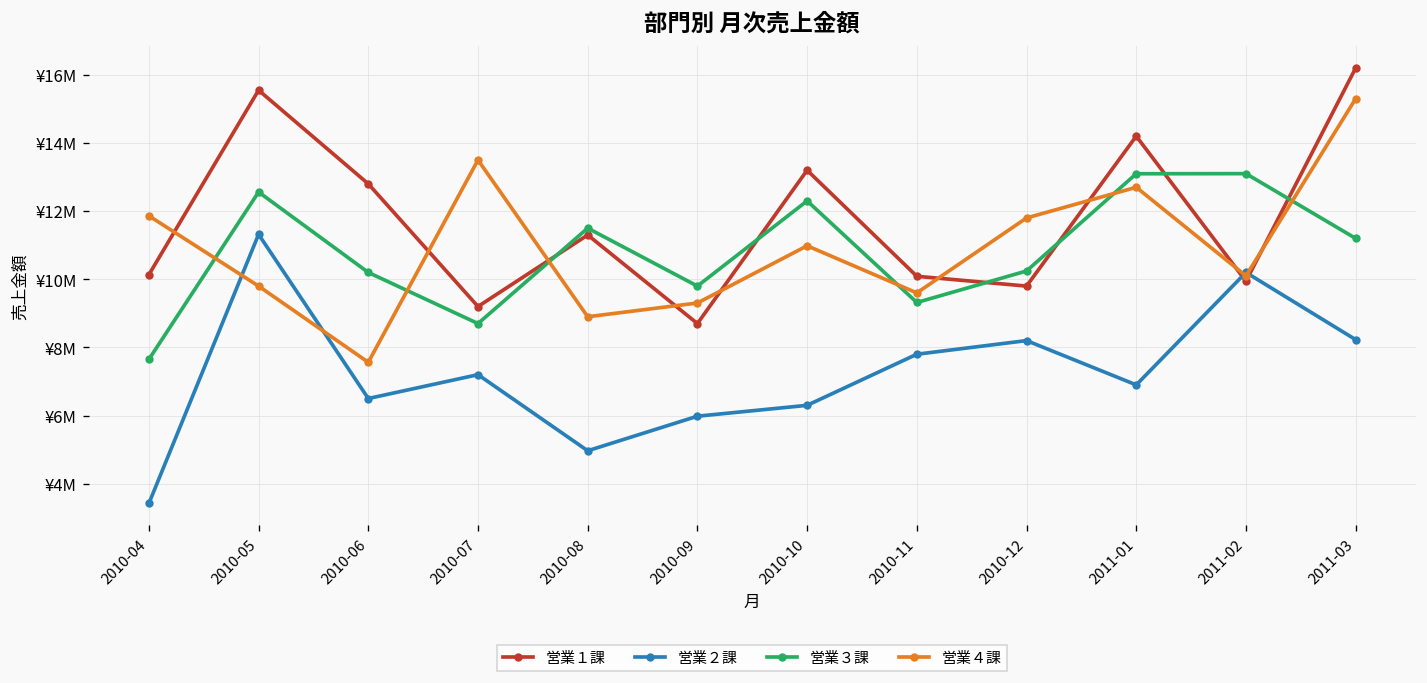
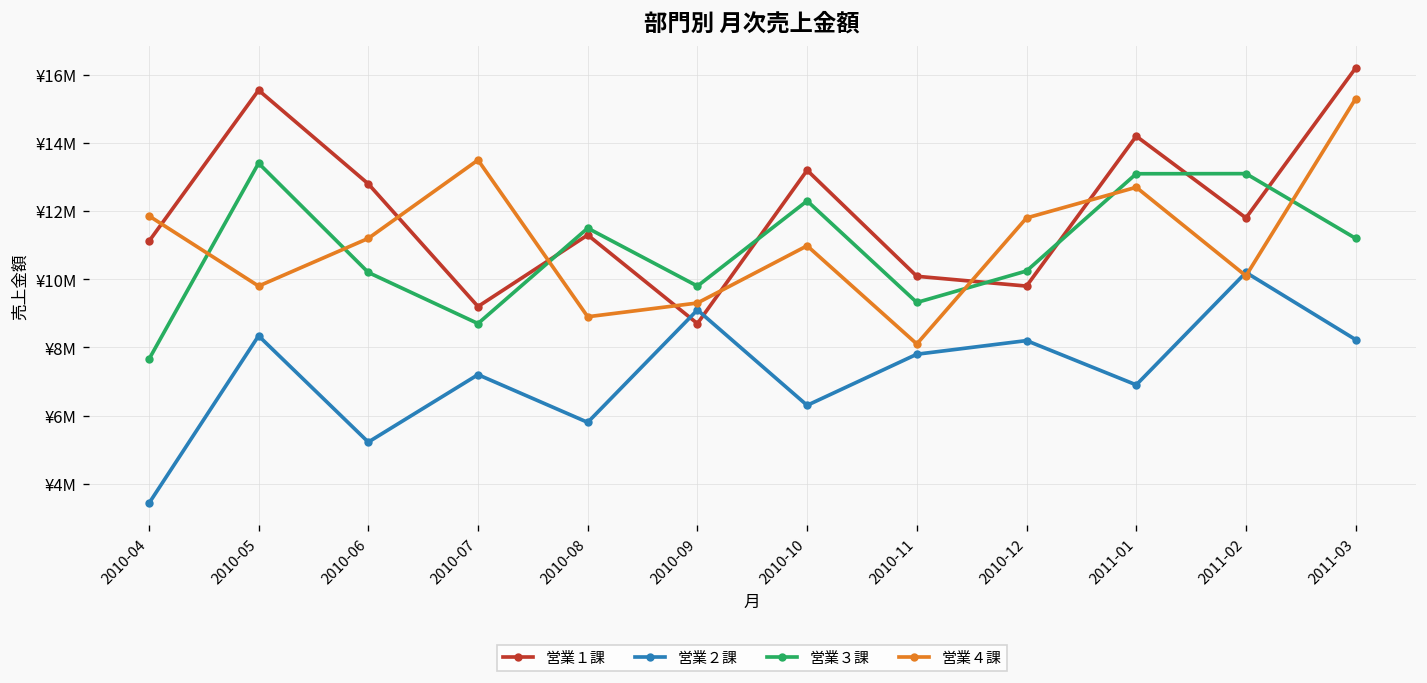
営業１課, 2010-04: ¥10100000 -> ¥11100000
営業２課, 2010-05: ¥11300000 -> ¥8300000
営業３課, 2010-05: ¥12600000 -> ¥13400000
営業２課, 2010-06: ¥6500000 -> ¥5200000
営業４課, 2010-06: ¥7600000 -> ¥11200000
営業２課, 2010-08: ¥5000000 -> ¥5800000
営業２課, 2010-09: ¥6000000 -> ¥9100000
営業４課, 2010-11: ¥9600000 -> ¥8100000
営業１課, 2011-02: ¥9900000 -> ¥11800000
